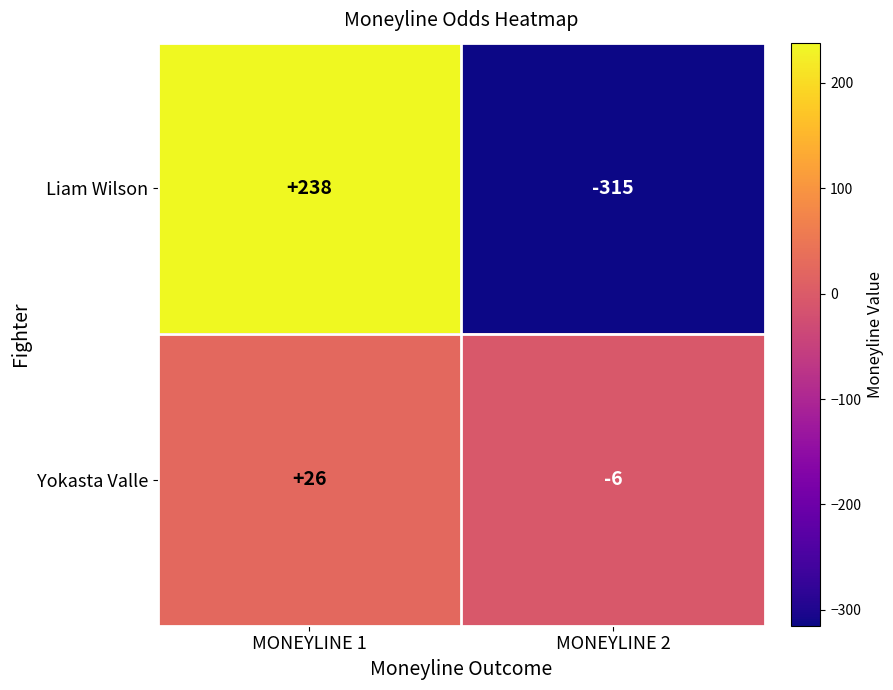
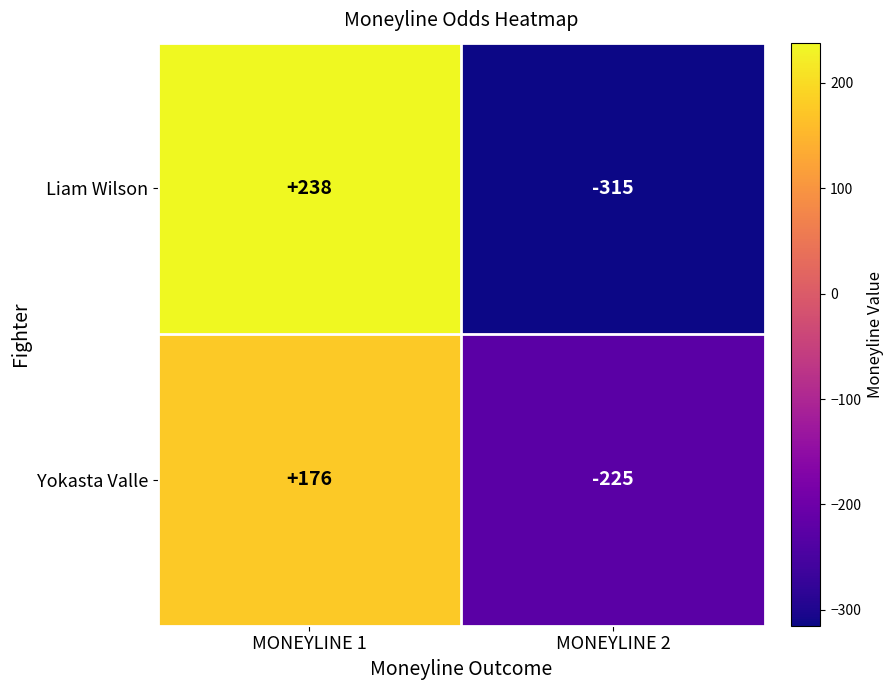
Yokasta Valle, MONEYLINE 1: +26 -> +176
Yokasta Valle, MONEYLINE 2: -6 -> -225
